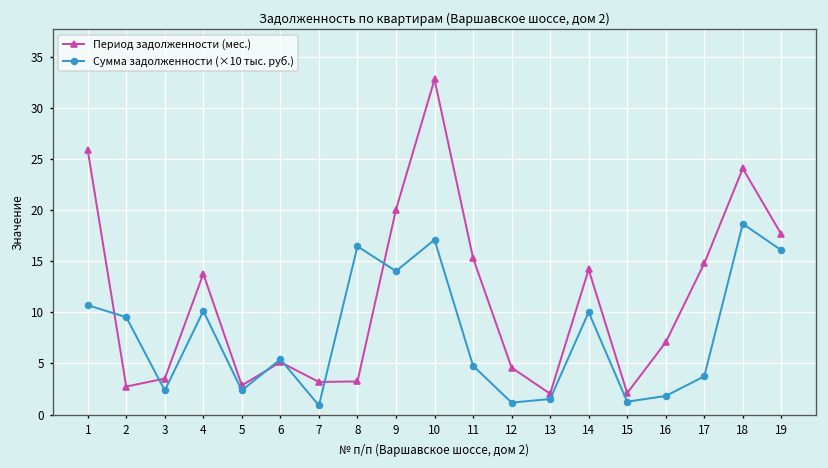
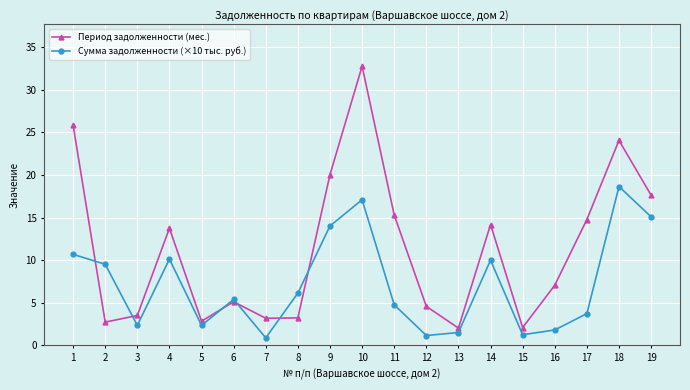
Сумма задолженности (×10 тыс. руб.), 8: 16 -> 6
Сумма задолженности (×10 тыс. руб.), 19: 16 -> 15
